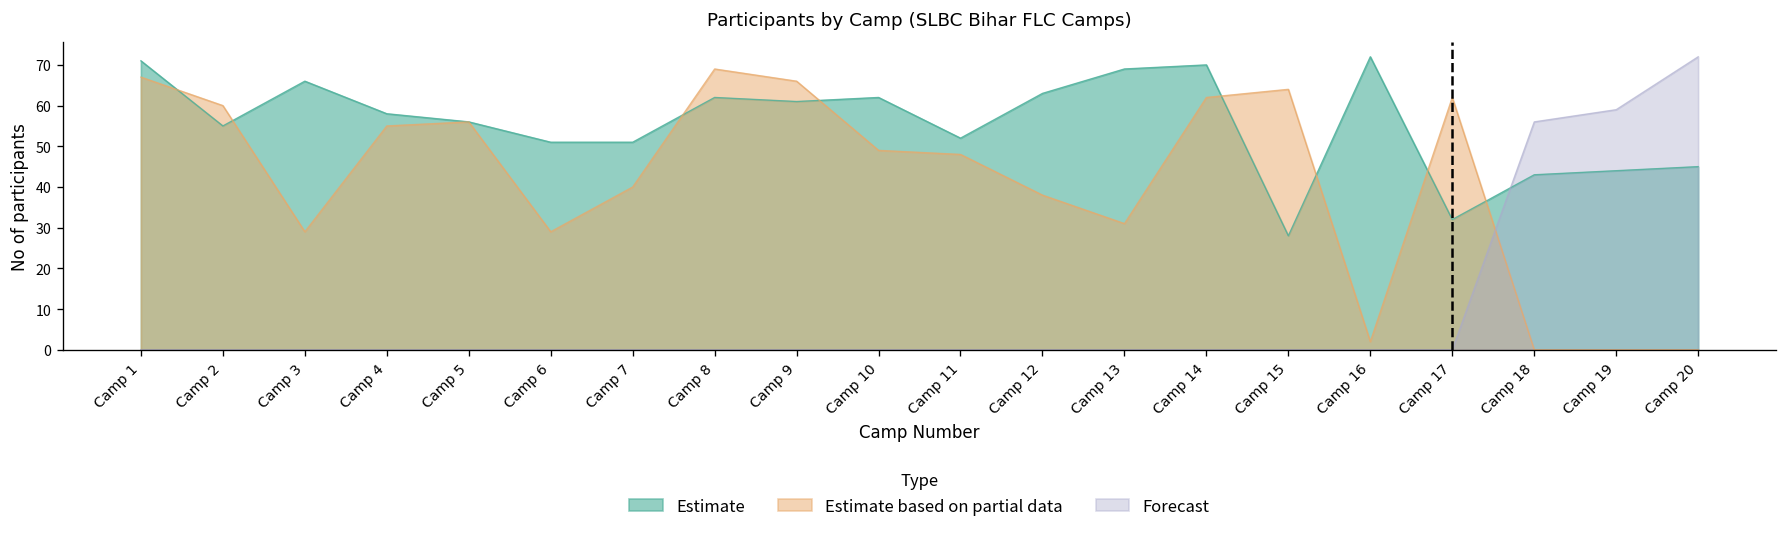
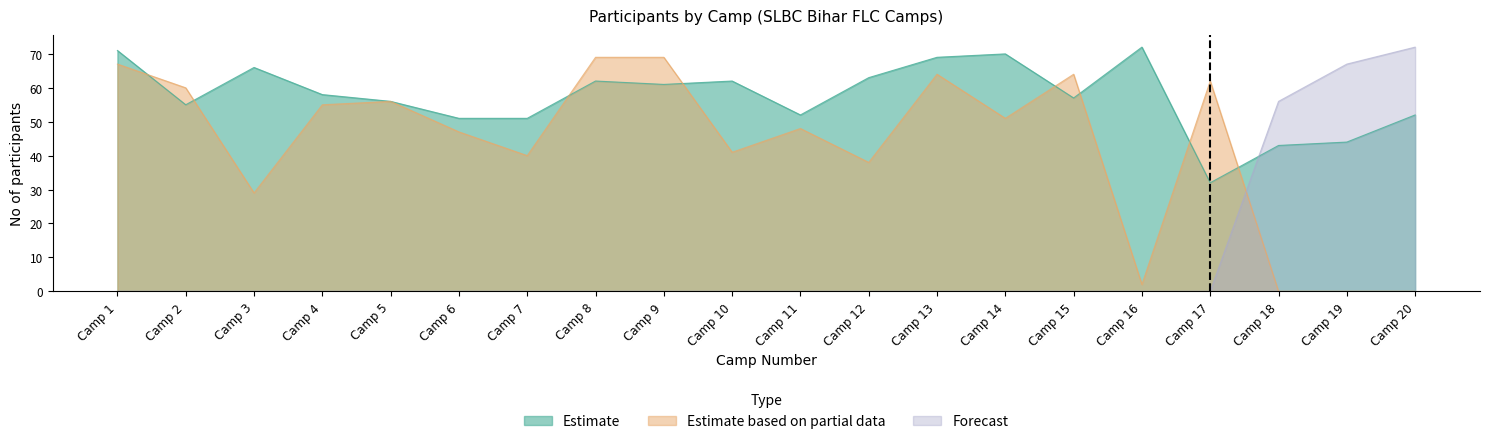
Estimate based on partial data, Camp 6: 29 -> 47
Estimate based on partial data, Camp 9: 66 -> 69
Estimate based on partial data, Camp 10: 49 -> 41
Estimate based on partial data, Camp 13: 31 -> 64
Estimate based on partial data, Camp 14: 62 -> 51
Estimate, Camp 15: 28 -> 57
Forecast, Camp 19: 59 -> 67
Estimate, Camp 20: 45 -> 52
